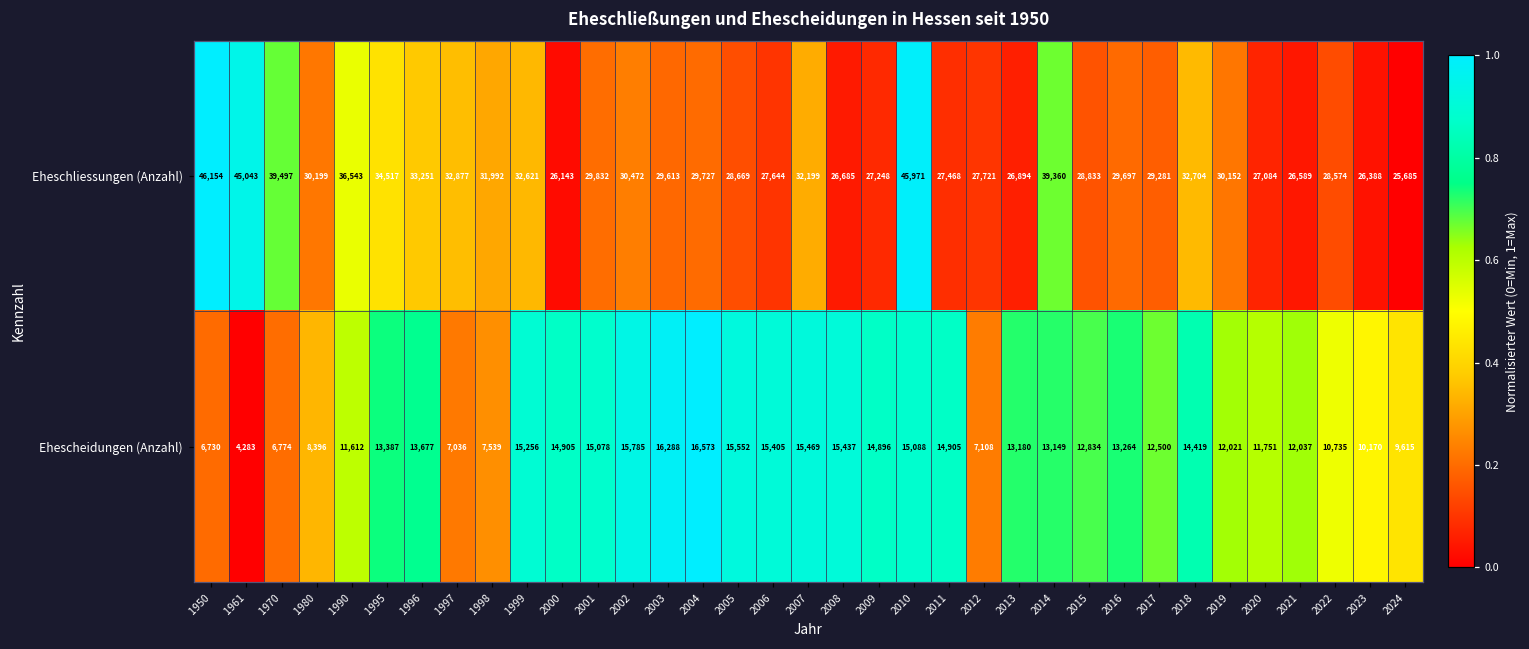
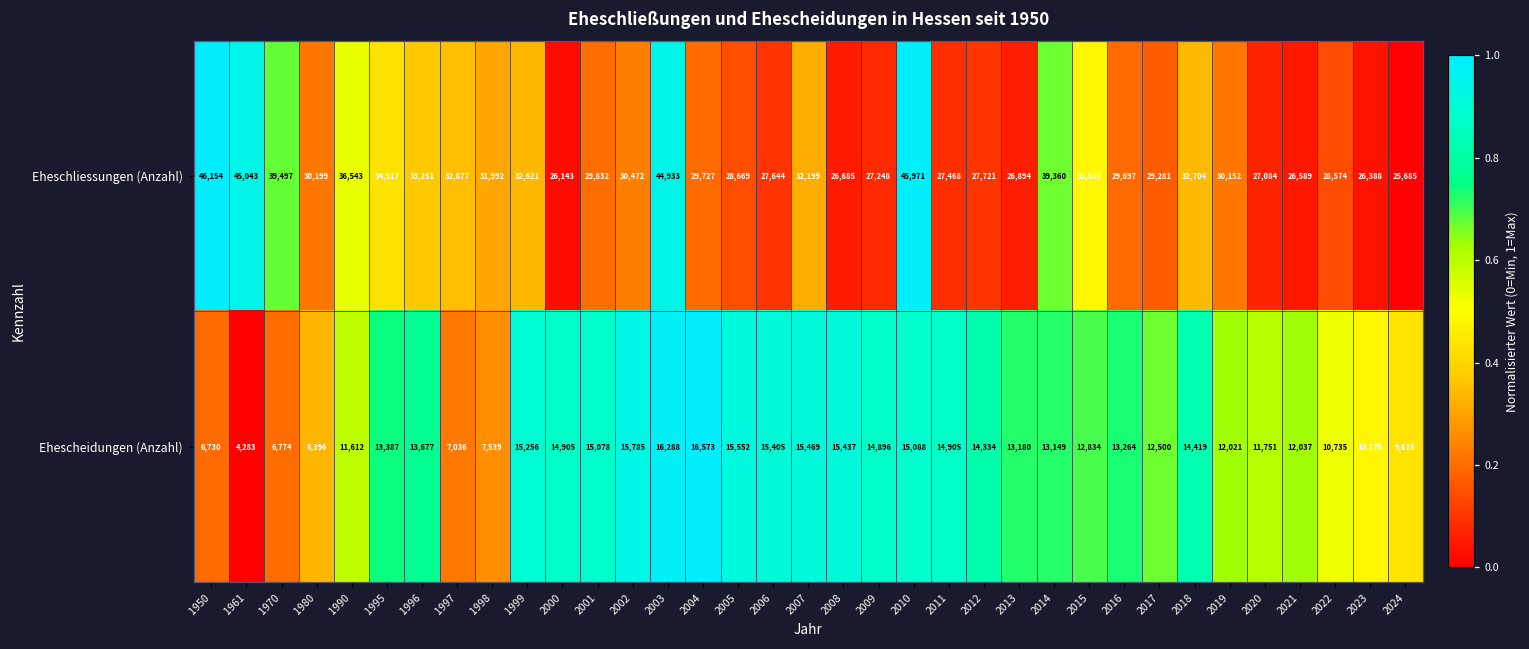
Eheschliessungen (Anzahl), 2003: 29,613 -> 44,933
Eheschliessungen (Anzahl), 2015: 28,833 -> 35,558
Ehescheidungen (Anzahl), 2012: 7,108 -> 14,334
